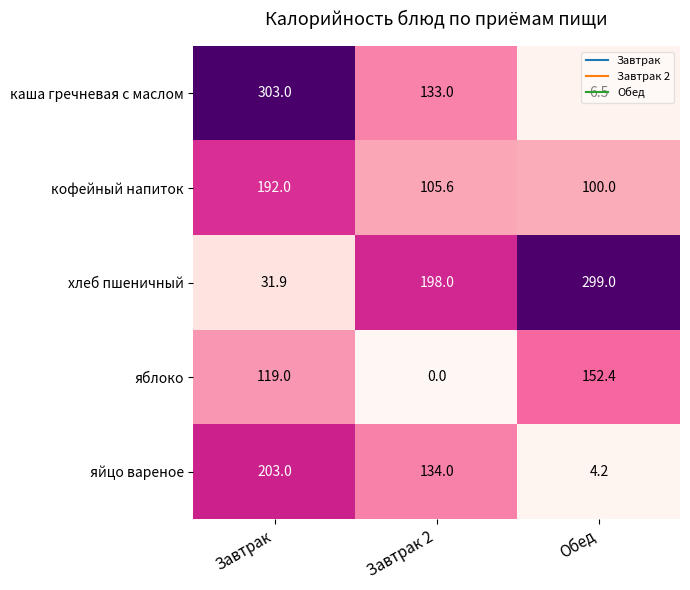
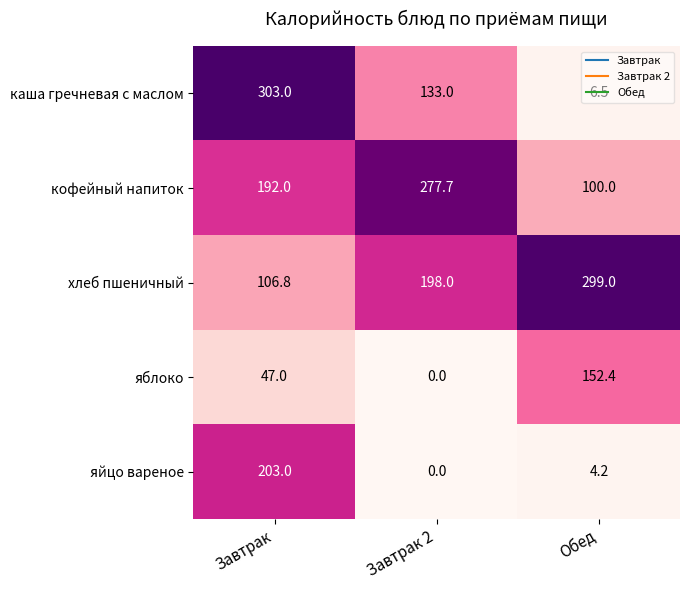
кофейный напиток, Завтрак 2: 105.6 -> 277.7
хлеб пшеничный, Завтрак: 31.9 -> 106.8
яблоко, Завтрак: 119.0 -> 47.0
яйцо вареное, Завтрак 2: 134.0 -> 0.0
